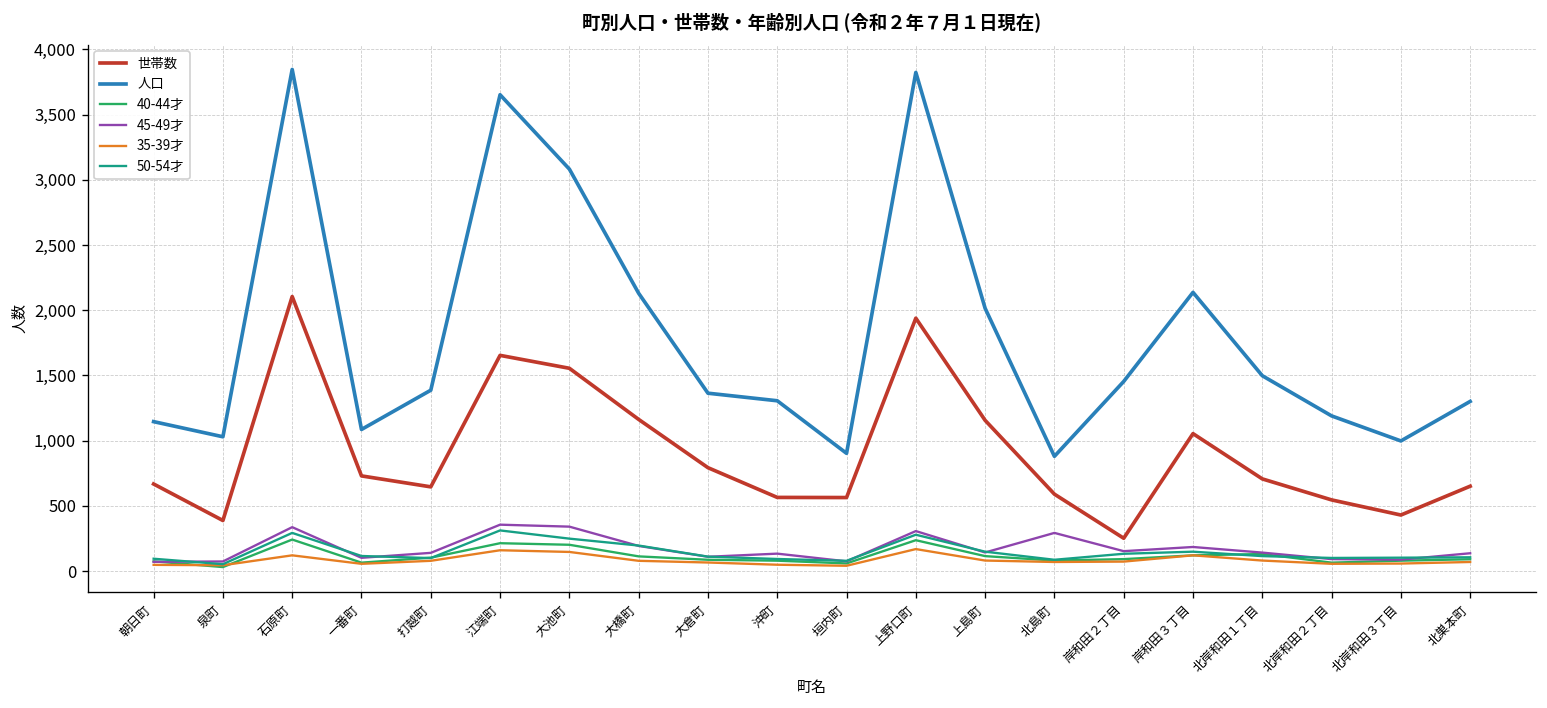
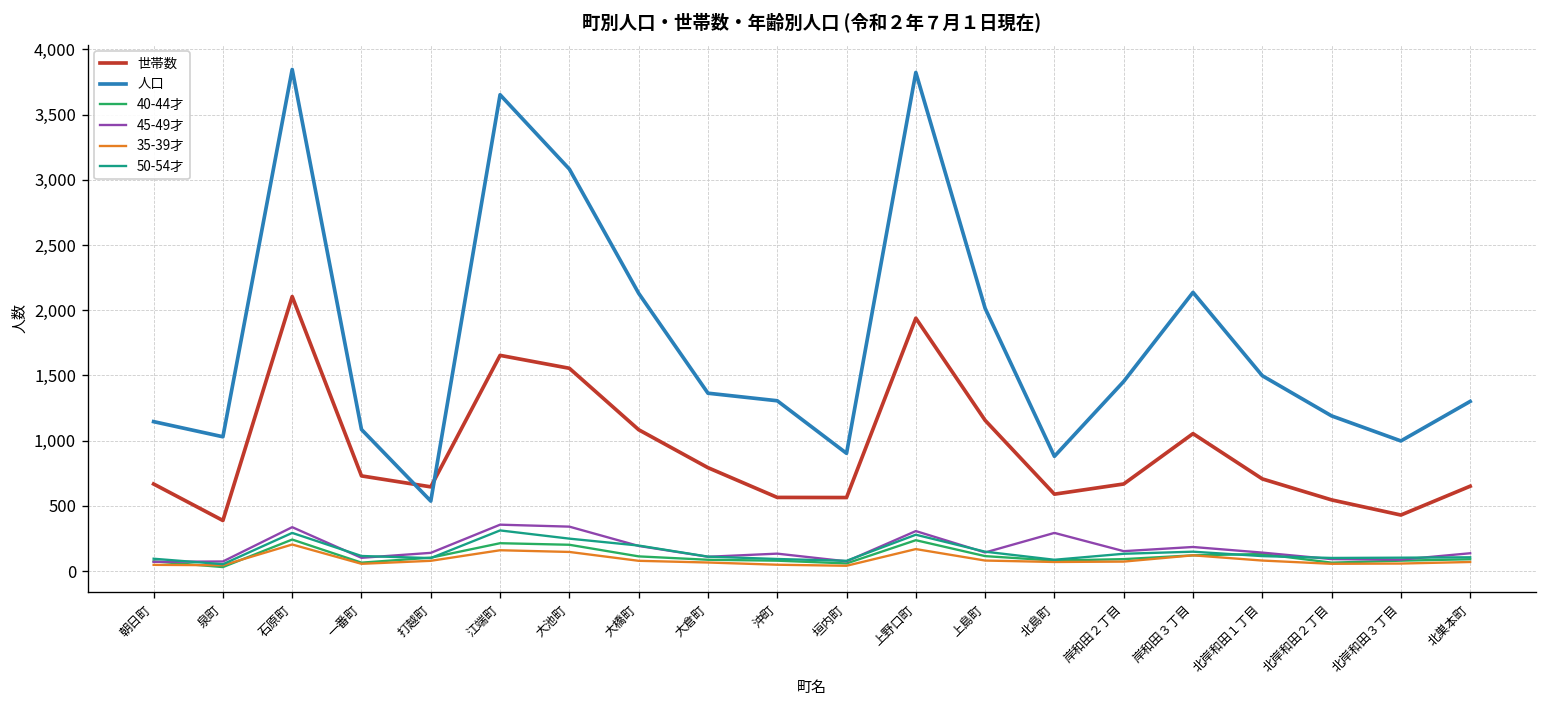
35-39才, 石原町: 120 -> 200
人口, 打越町: 1,390 -> 540
世帯数, 大橋町: 1,160 -> 1,080
世帯数, 岸和田２丁目: 250 -> 670
